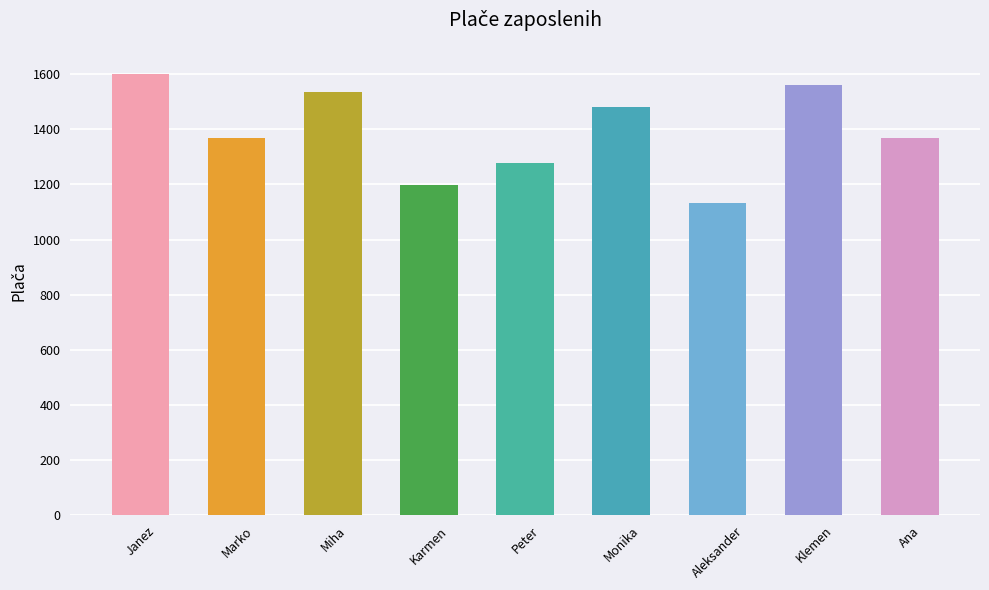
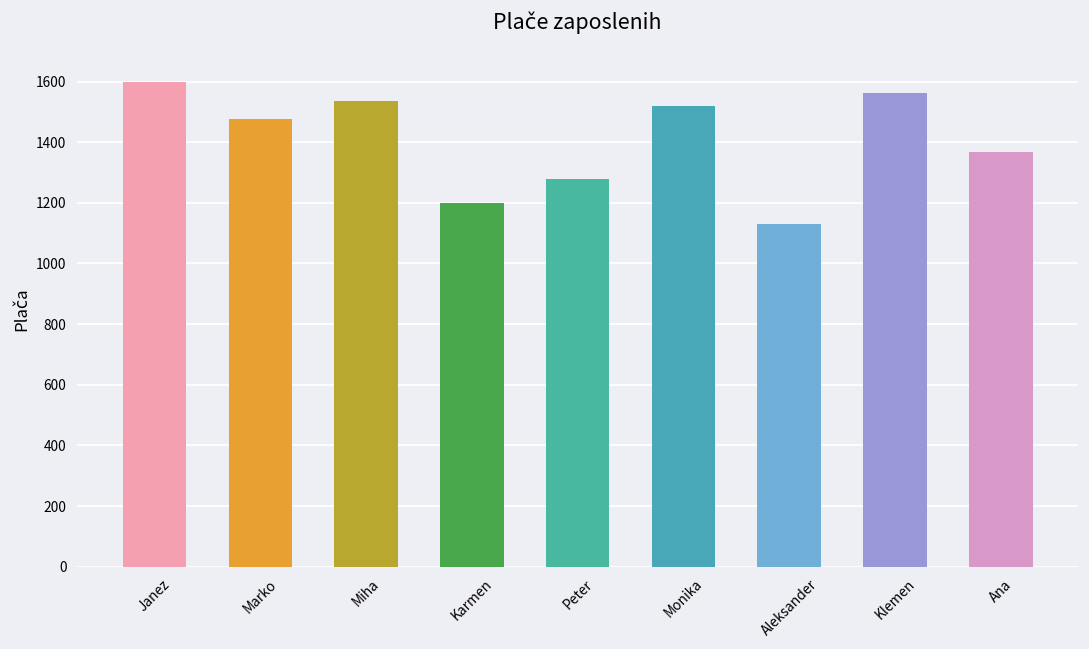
Marko: 1370 -> 1480
Monika: 1480 -> 1520
